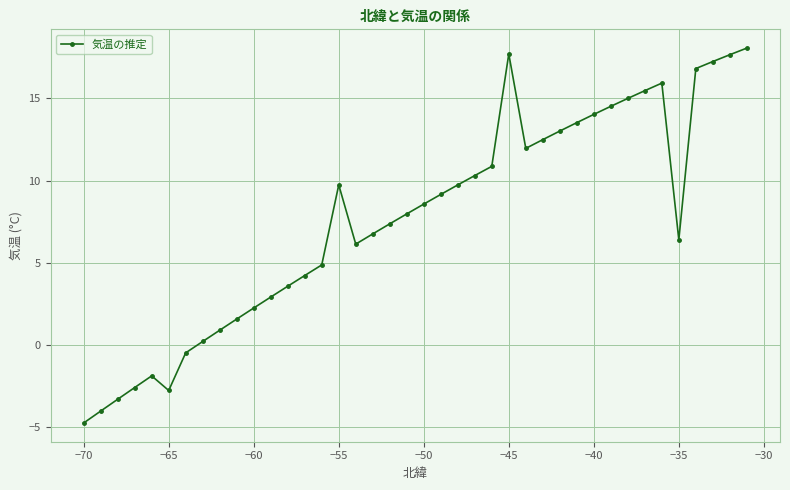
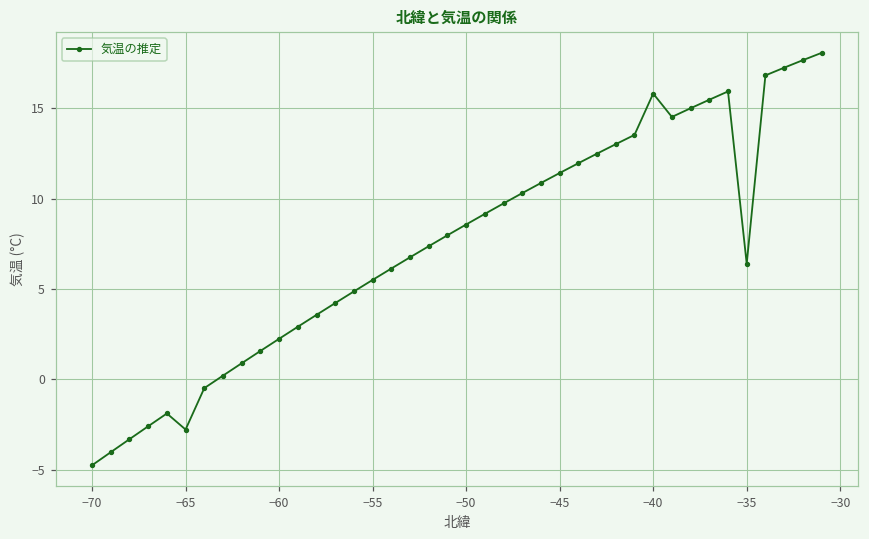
−55: 9.7 -> 5.5
−45: 17.7 -> 11.4
−40: 14.0 -> 15.8
